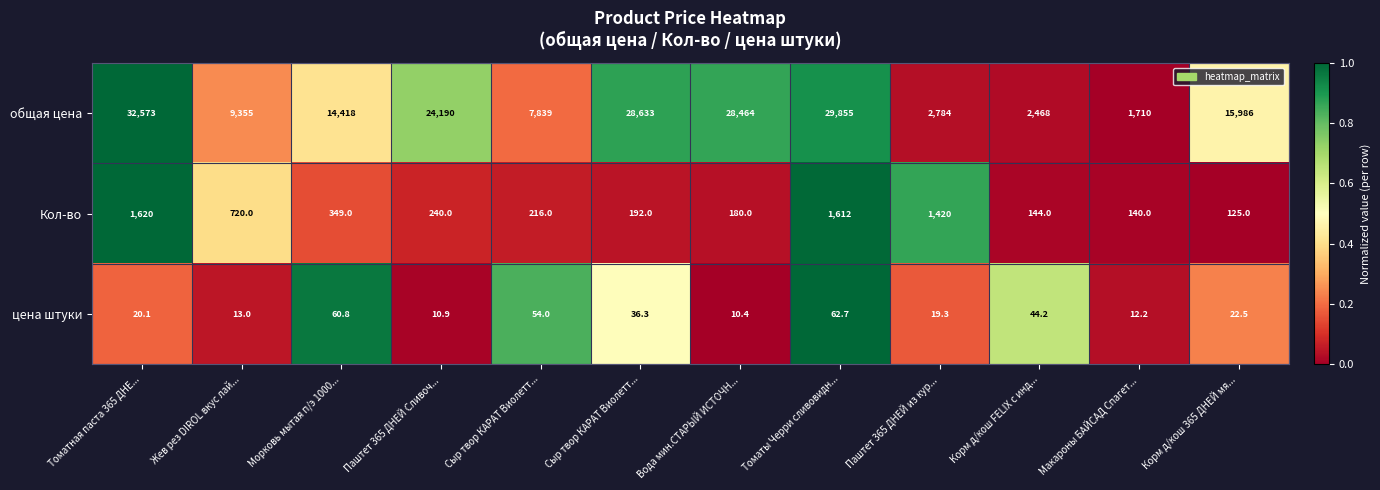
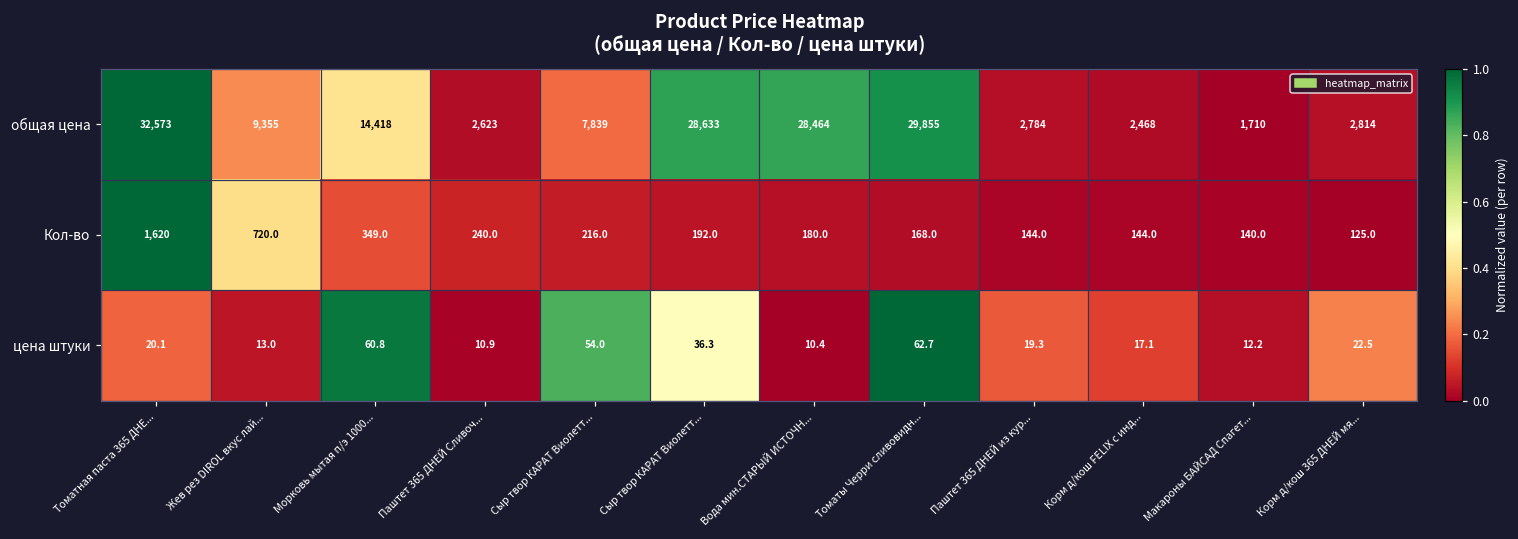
общая цена, Паштет 365 ДНЕЙ Сливоч...: 24,190 -> 2,623
общая цена, Корм д/кош 365 ДНЕЙ мя...: 15,986 -> 2,814
Кол-во, Томаты Черри сливовидн...: 1,612 -> 168.0
Кол-во, Паштет 365 ДНЕЙ из кур...: 1,420 -> 144.0
цена штуки, Корм д/кош FELIX с инд...: 44.2 -> 17.1
